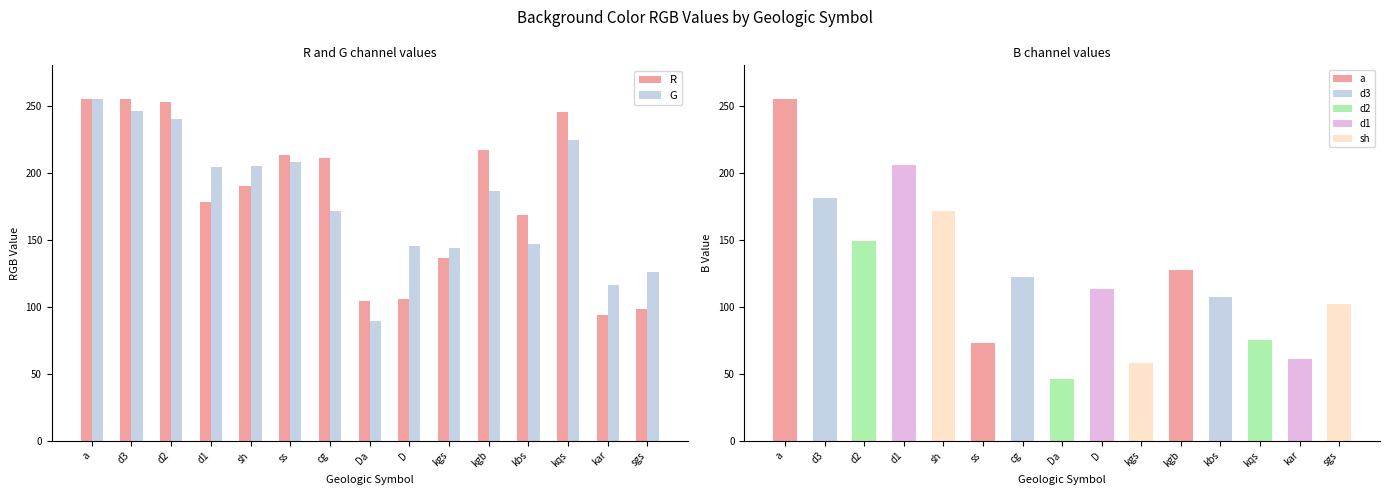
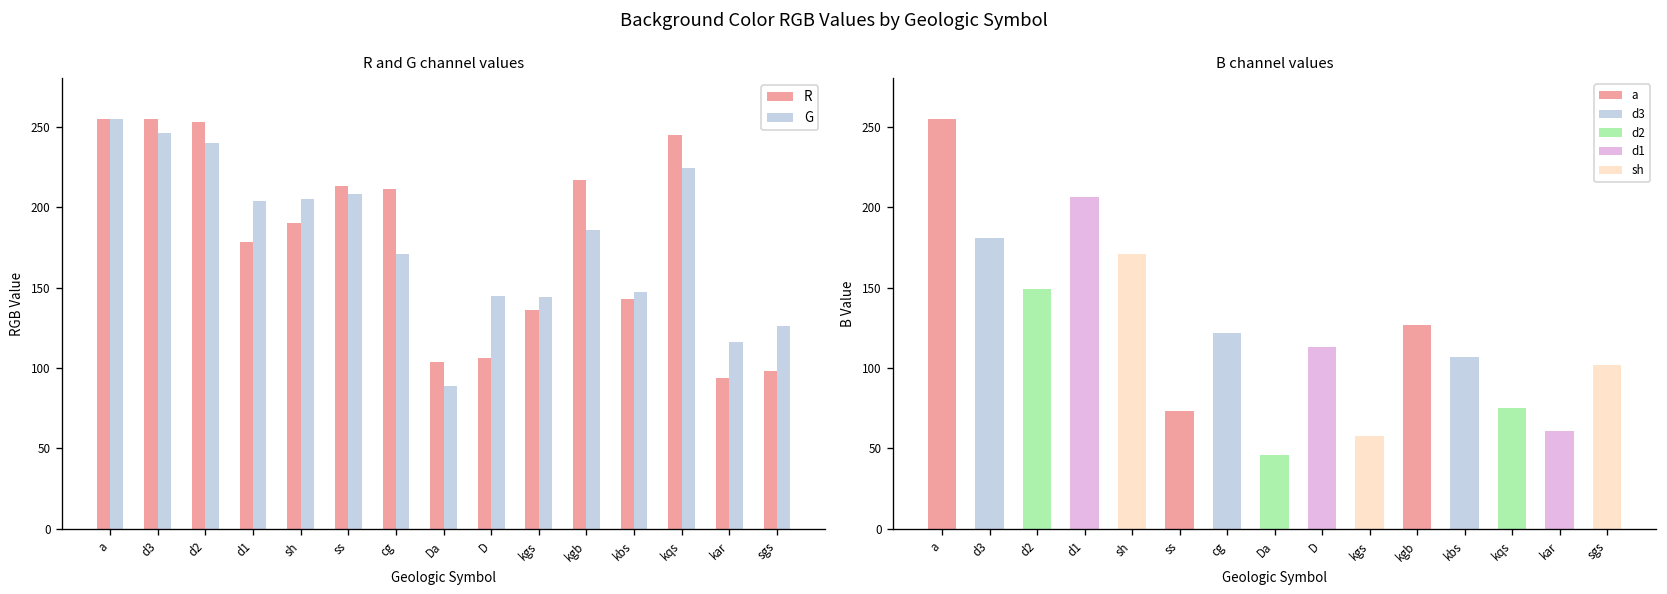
R and G channel values, R, kbs: 168 -> 143
